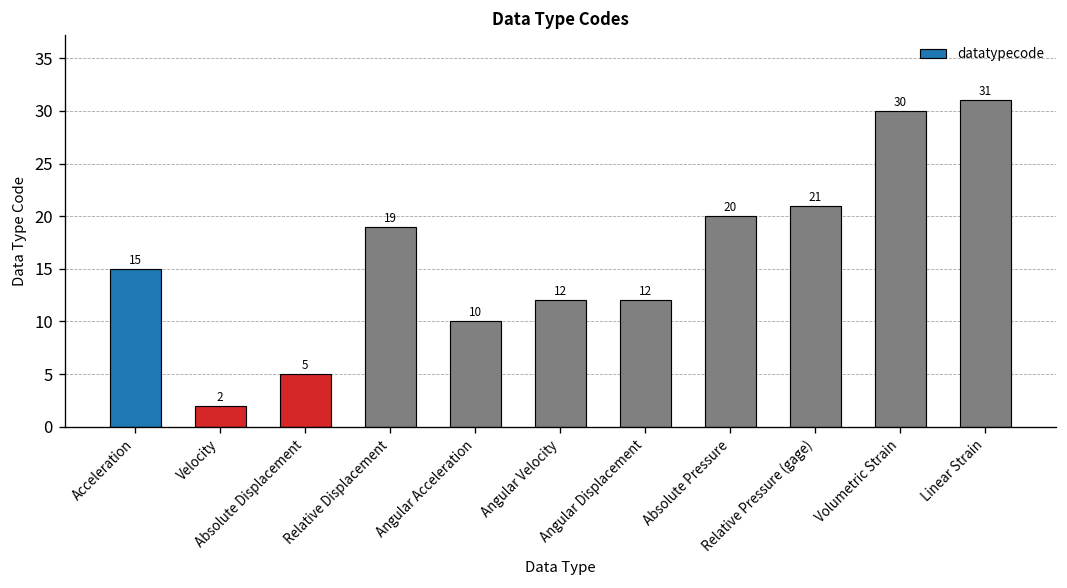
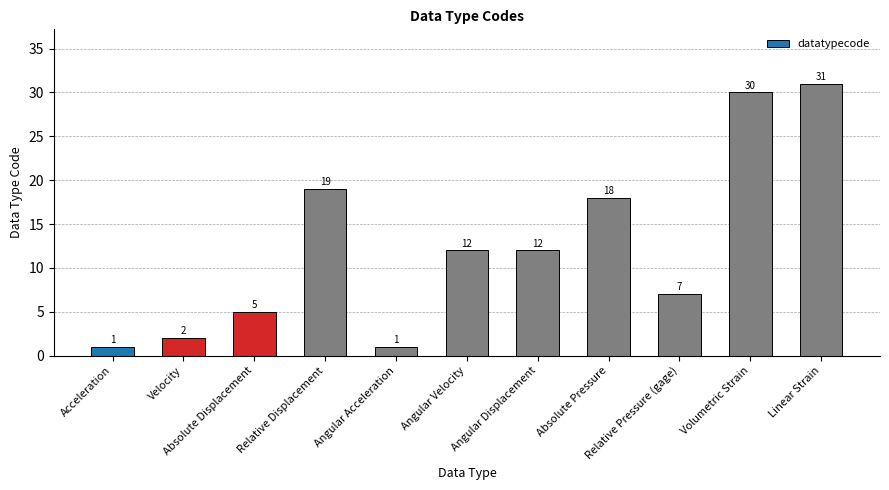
Acceleration: 15 -> 1
Angular Acceleration: 10 -> 1
Absolute Pressure: 20 -> 18
Relative Pressure (gage): 21 -> 7
